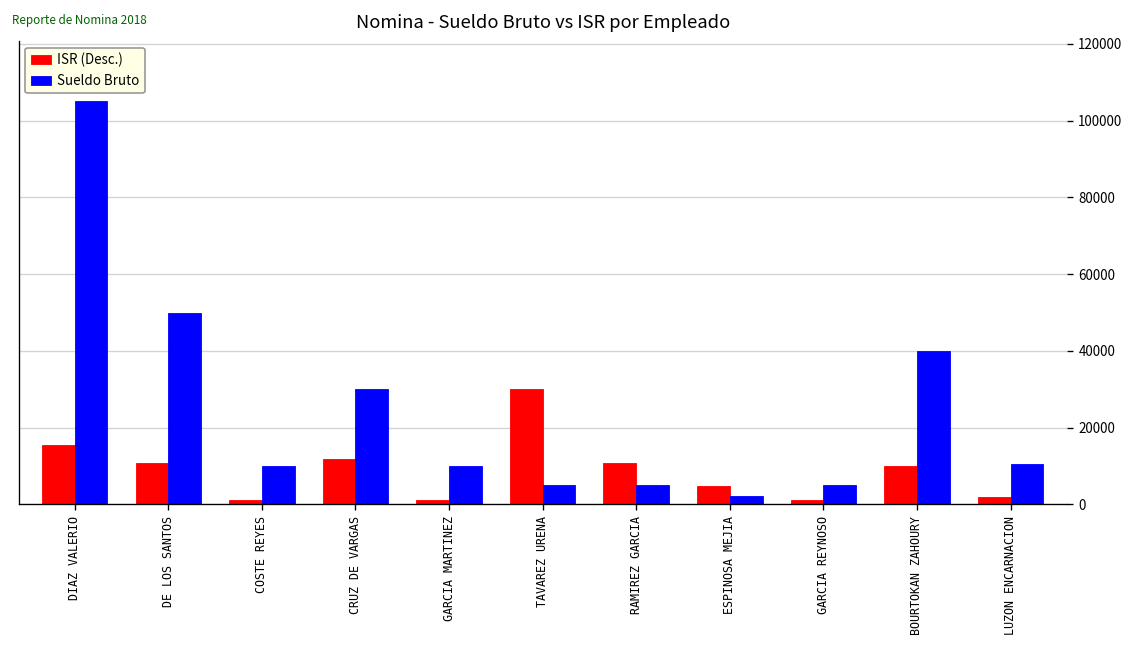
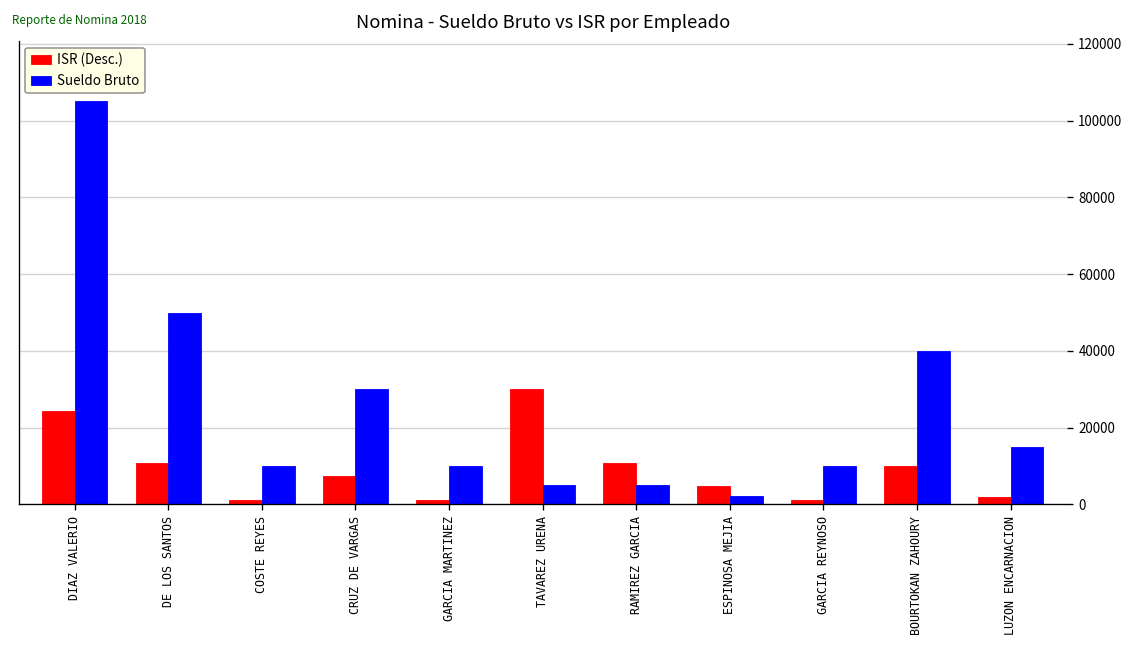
ISR (Desc.), DIAZ VALERIO: 16000 -> 24000
ISR (Desc.), CRUZ DE VARGAS: 12000 -> 8000
Sueldo Bruto, GARCIA REYNOSO: 5000 -> 10000
Sueldo Bruto, LUZON ENCARNACION: 11000 -> 15000
